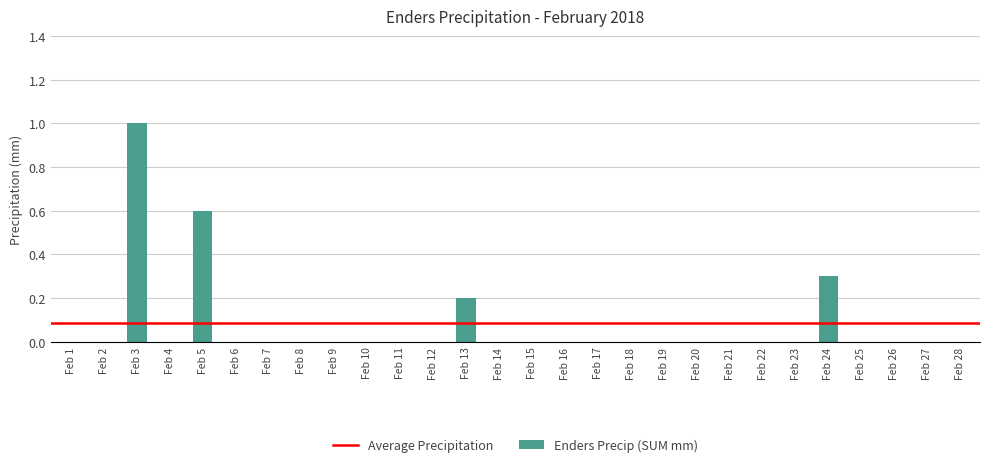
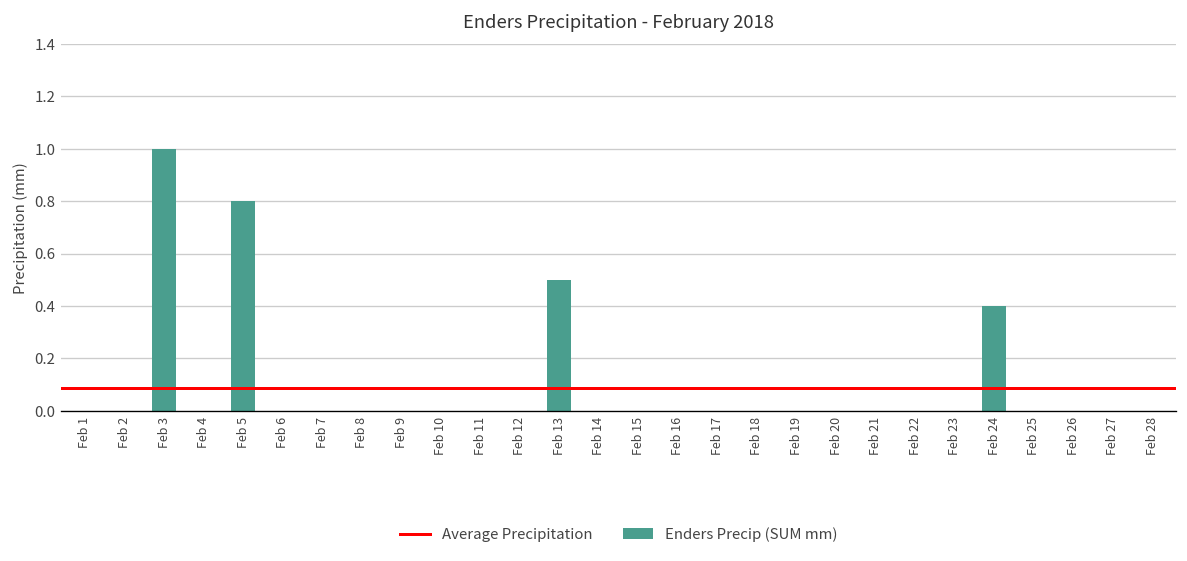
Feb 5: 0.6 -> 0.8
Feb 13: 0.2 -> 0.5
Feb 24: 0.3 -> 0.4
